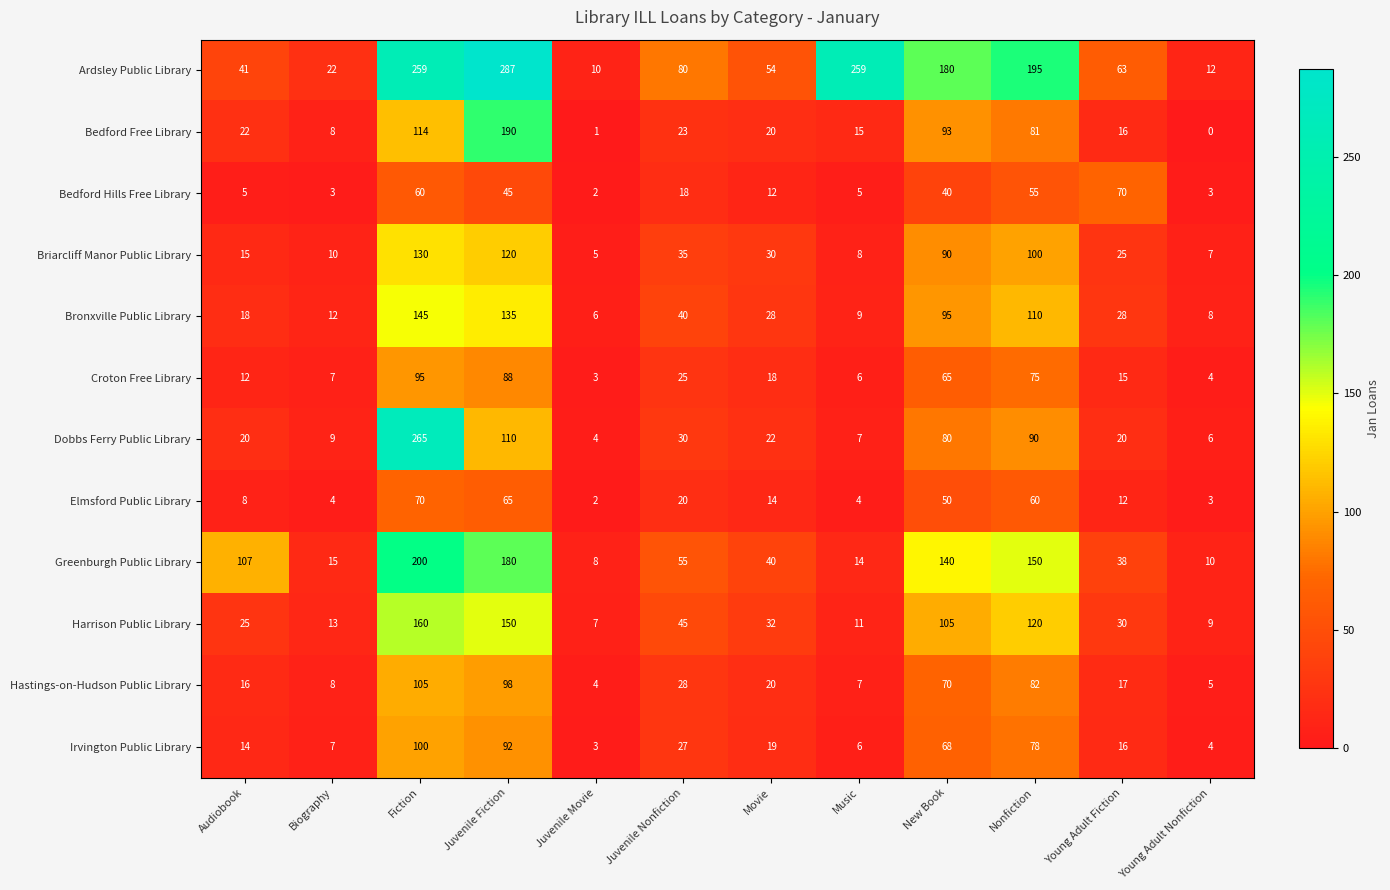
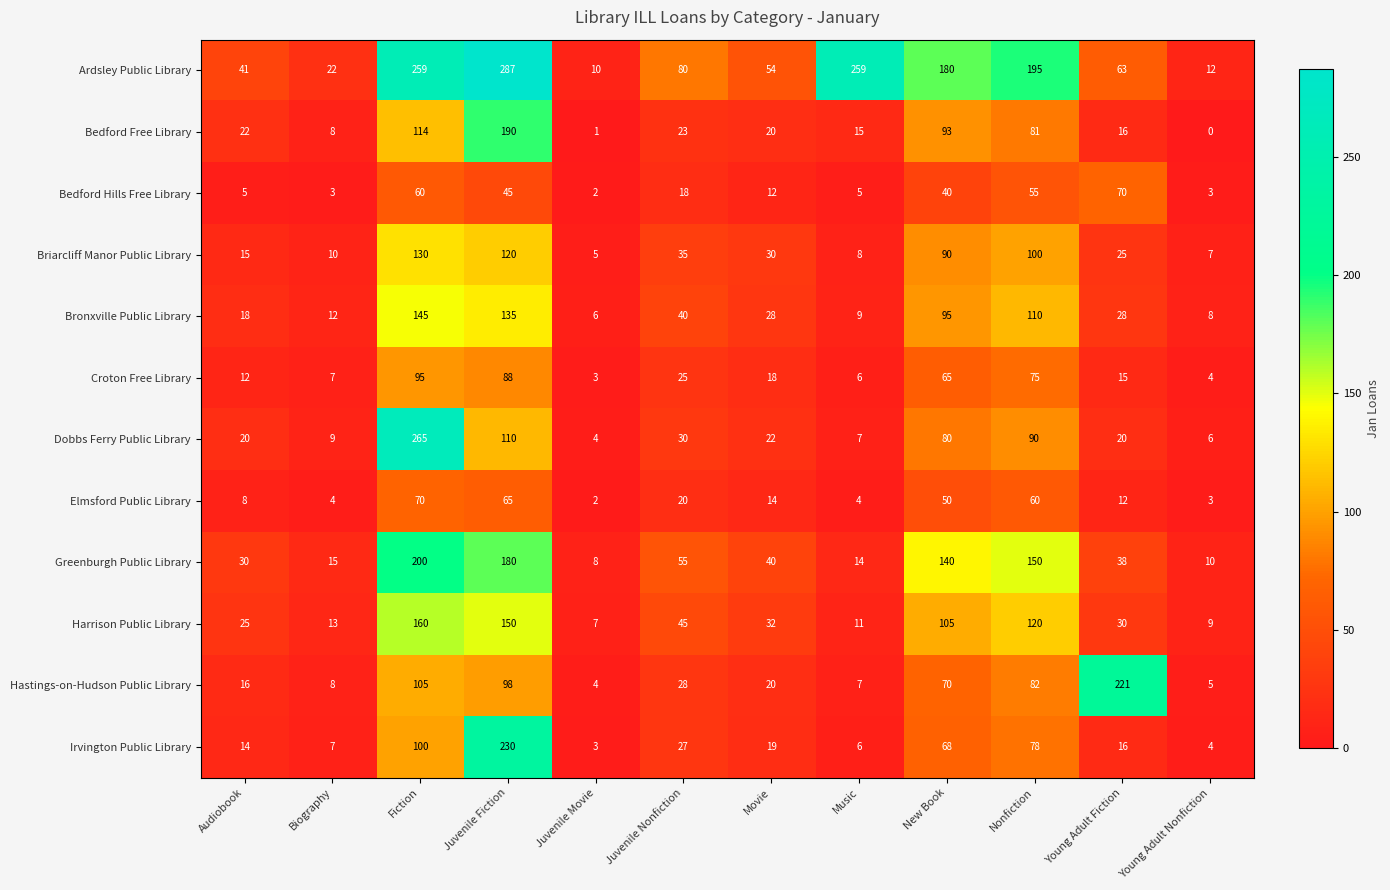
Greenburgh Public Library, Audiobook: 107 -> 30
Hastings-on-Hudson Public Library, Young Adult Fiction: 17 -> 221
Irvington Public Library, Juvenile Fiction: 92 -> 230
